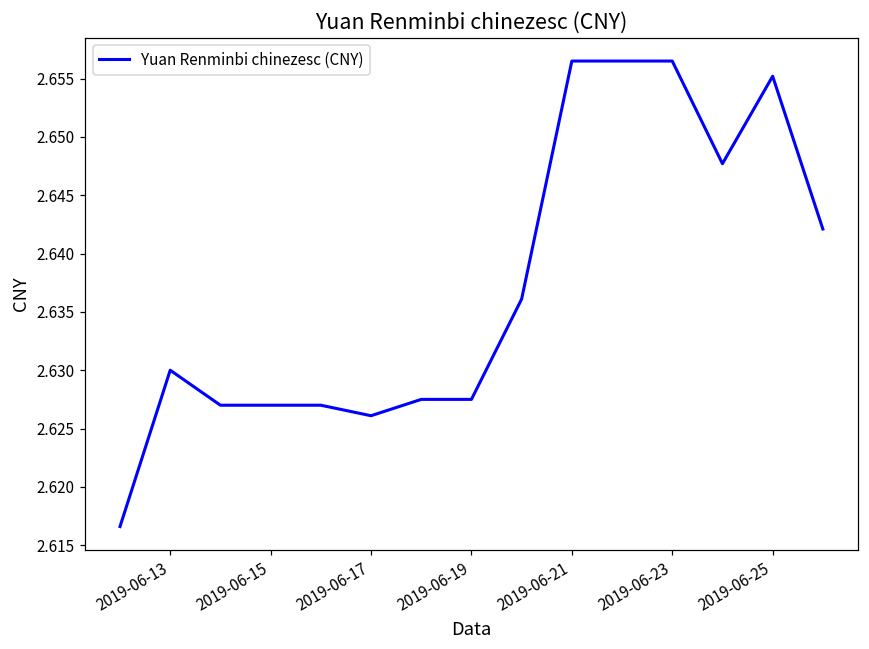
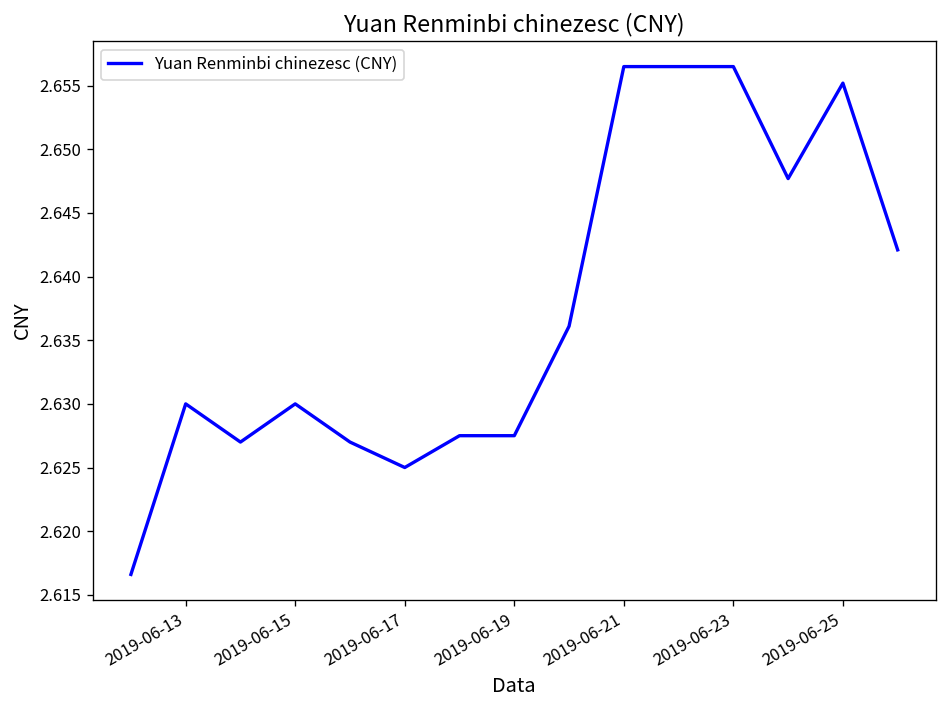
2019-06-15: 2.627 -> 2.630
2019-06-17: 2.6261 -> 2.6250
